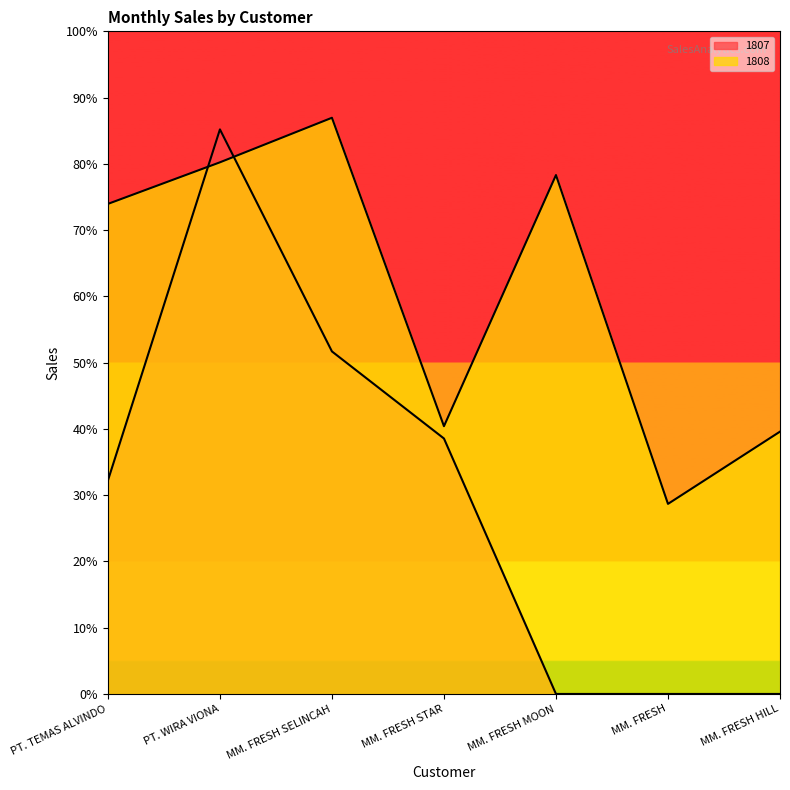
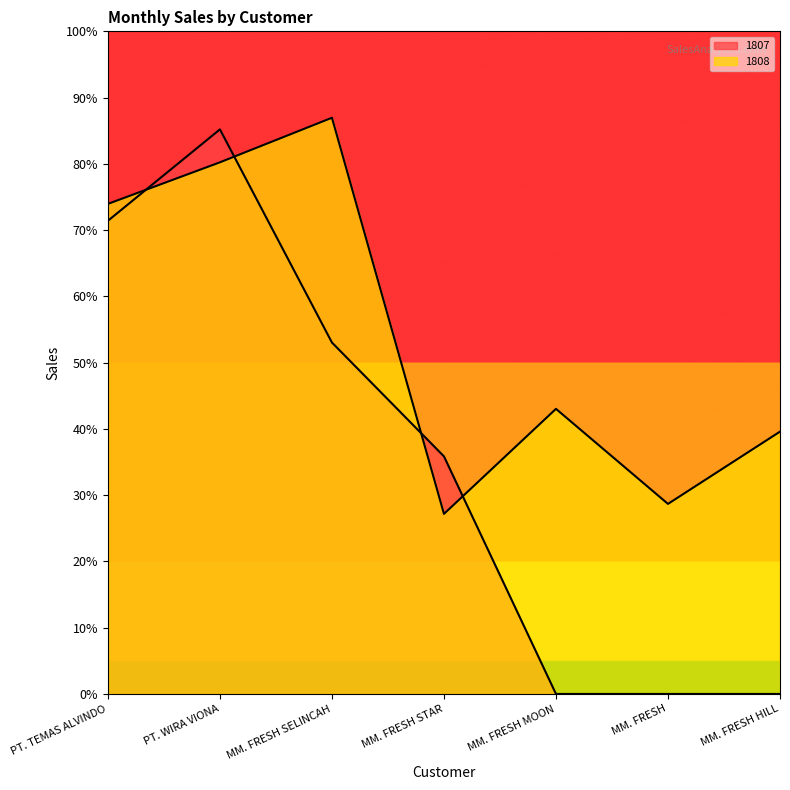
1807, PT. TEMAS ALVINDO: 32% -> 71%
1807, MM. FRESH SELINCAH: 52% -> 53%
1807, MM. FRESH STAR: 39% -> 36%
1808, MM. FRESH STAR: 40% -> 27%
1808, MM. FRESH MOON: 78% -> 43%
